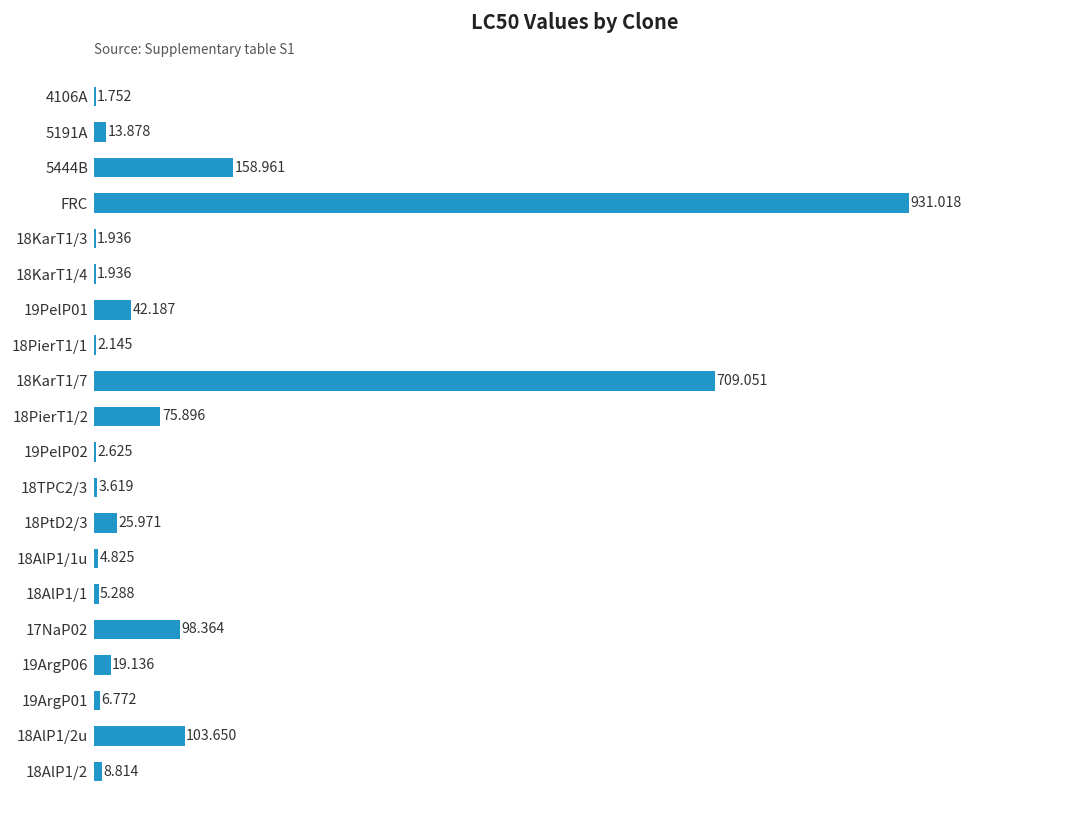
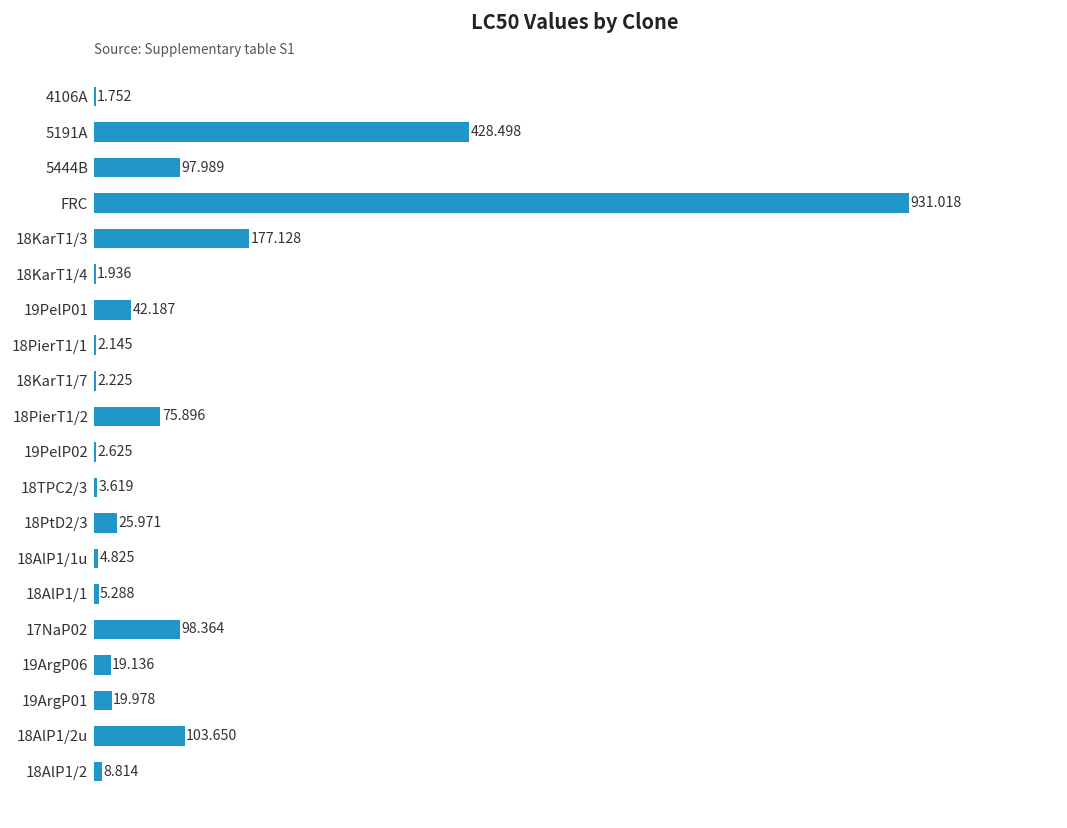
5191A: 13.878 -> 428.498
5444B: 158.961 -> 97.989
18KarT1/3: 1.936 -> 177.128
18KarT1/7: 709.051 -> 2.225
19ArgP01: 6.772 -> 19.978
